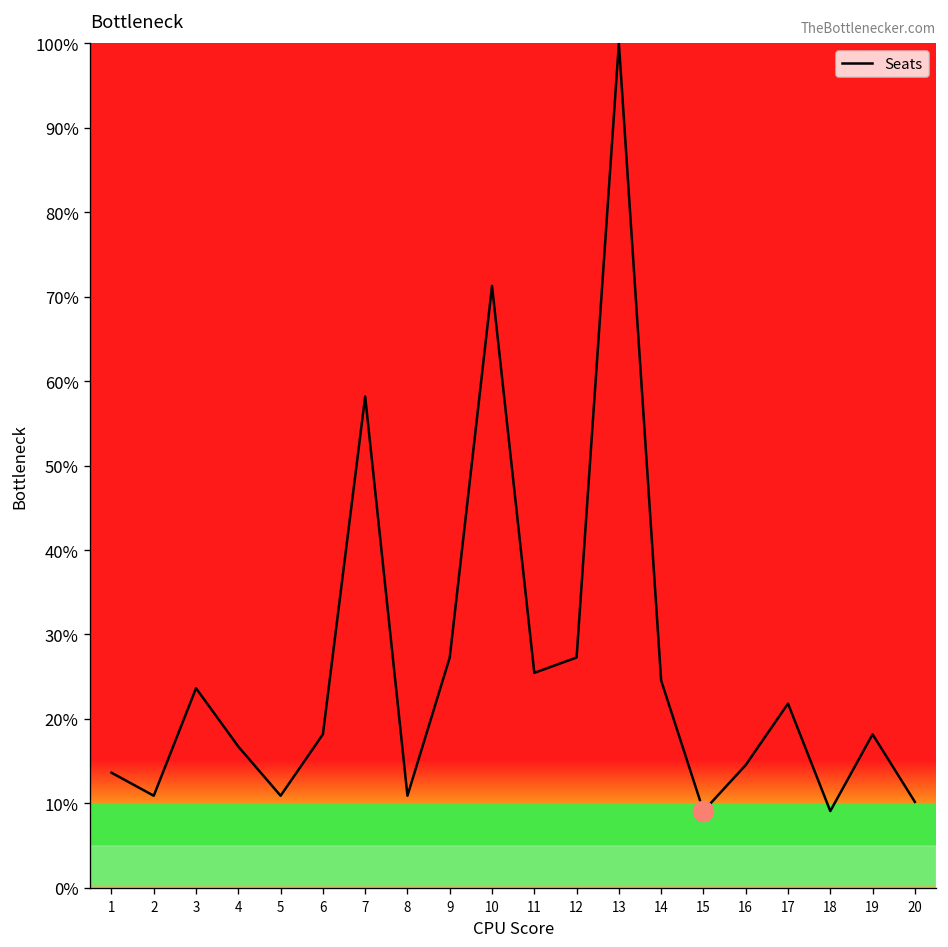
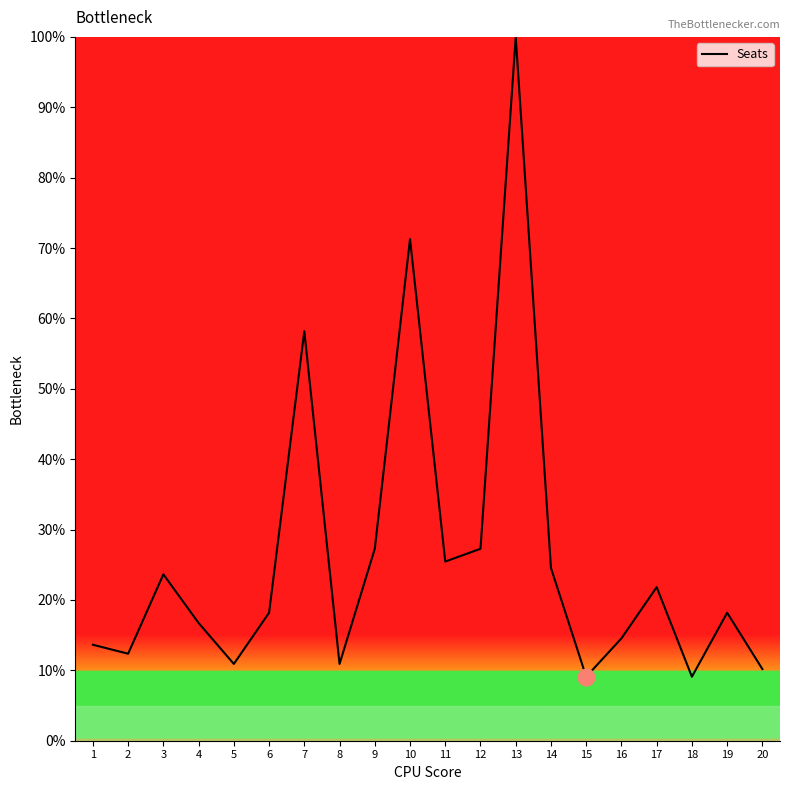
Seats, 2: 11% -> 12%
